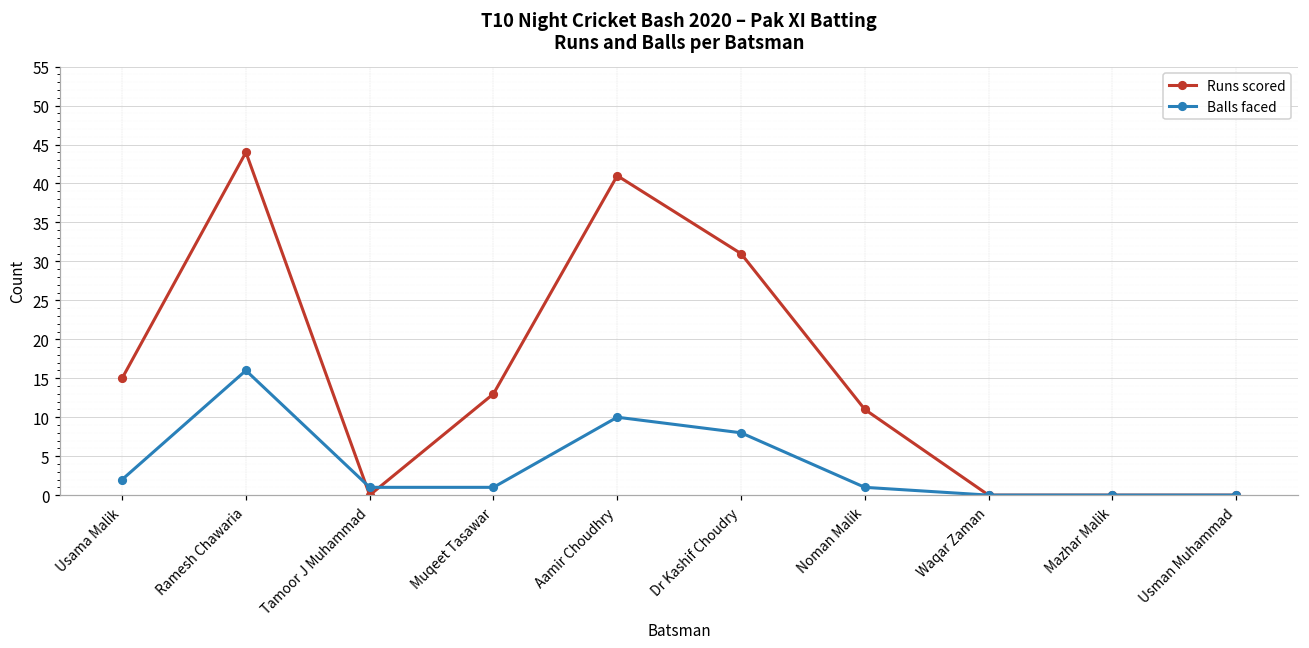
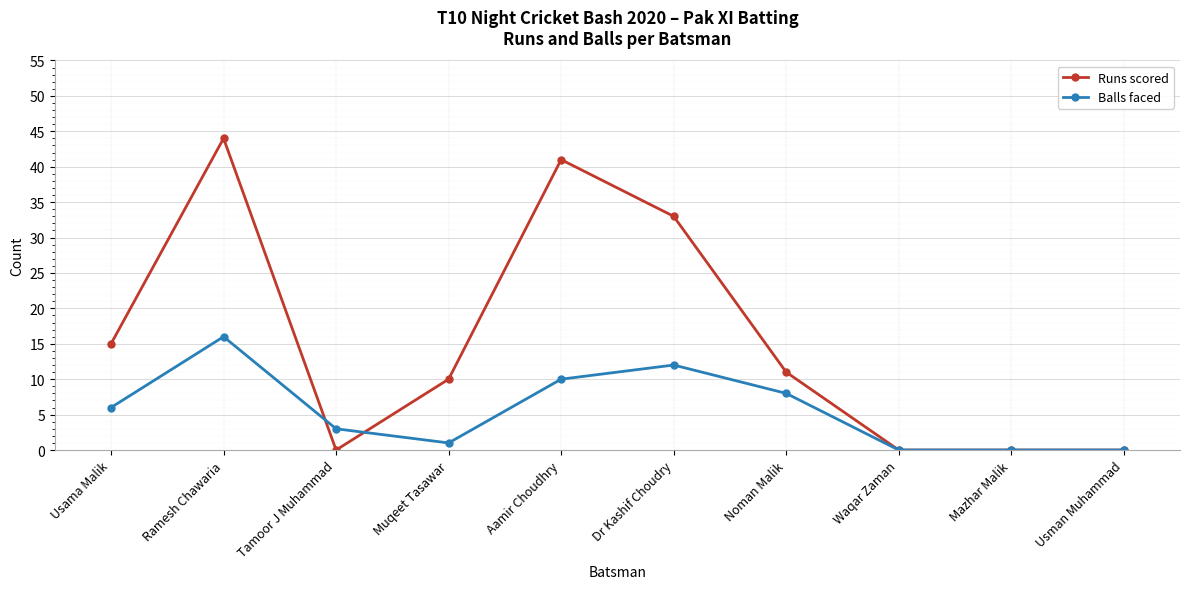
Balls faced, Usama Malik: 2 -> 6
Balls faced, Tamoor J Muhammad: 1 -> 3
Runs scored, Muqeet Tasawar: 13 -> 10
Runs scored, Dr Kashif Choudry: 31 -> 33
Balls faced, Dr Kashif Choudry: 8 -> 12
Balls faced, Noman Malik: 1 -> 8
